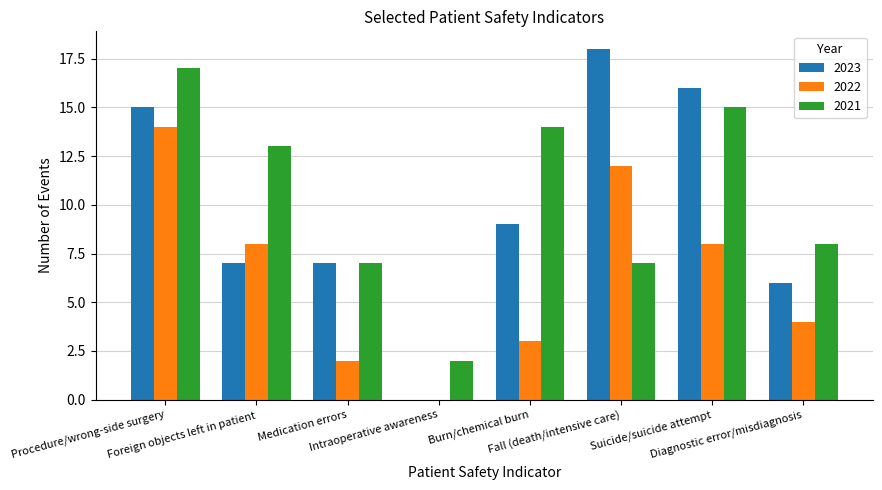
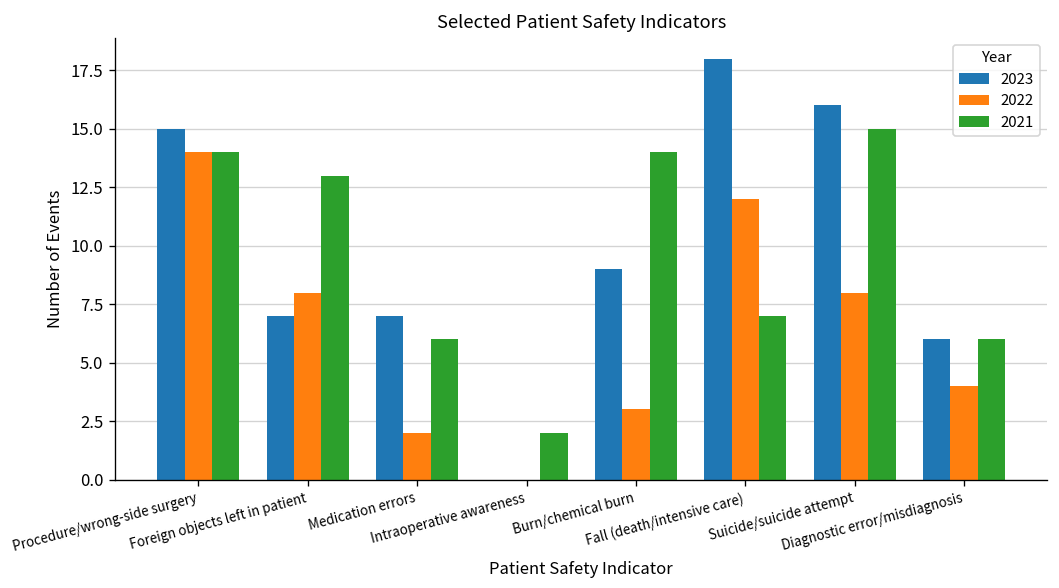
2021, Procedure/wrong-side surgery: 17 -> 14
2021, Medication errors: 7 -> 6
2021, Diagnostic error/misdiagnosis: 8 -> 6
